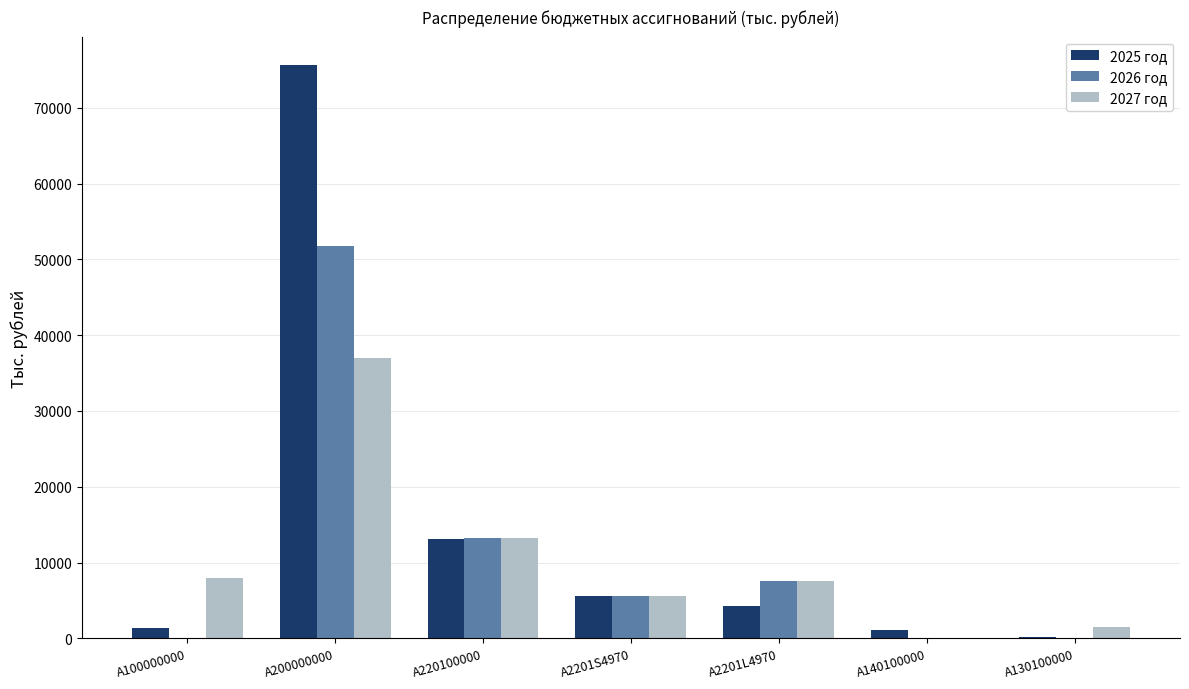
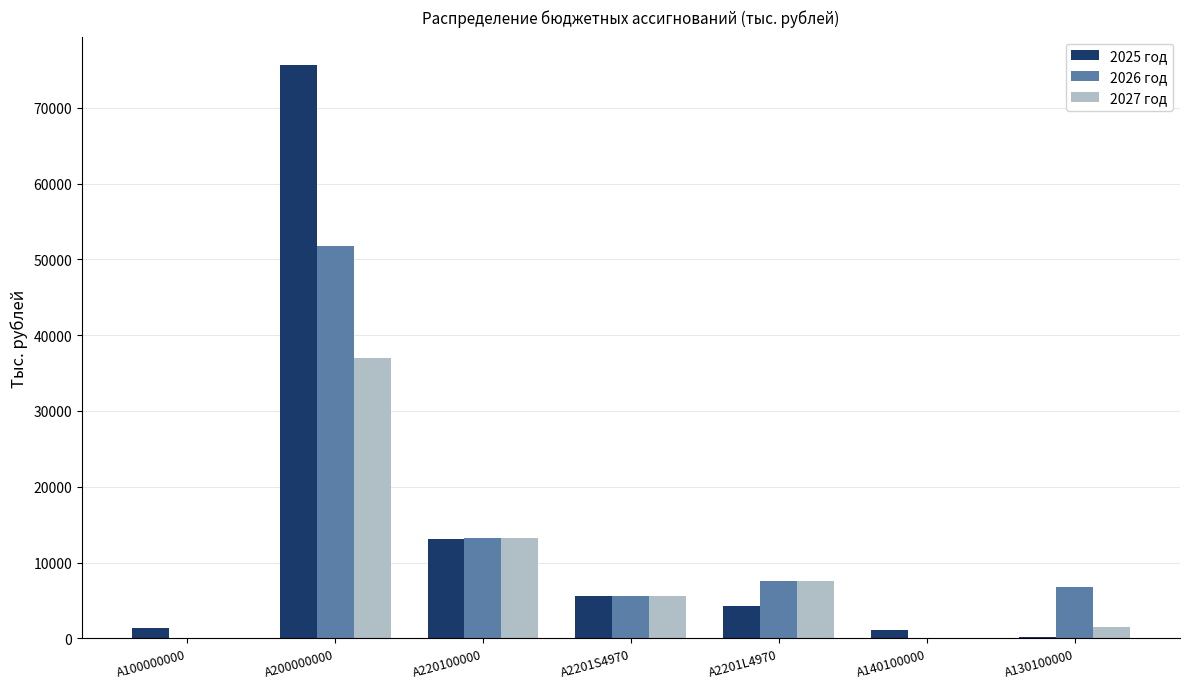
2027 год, A100000000: 8000 -> 0
2026 год, A130100000: 0 -> 7000
